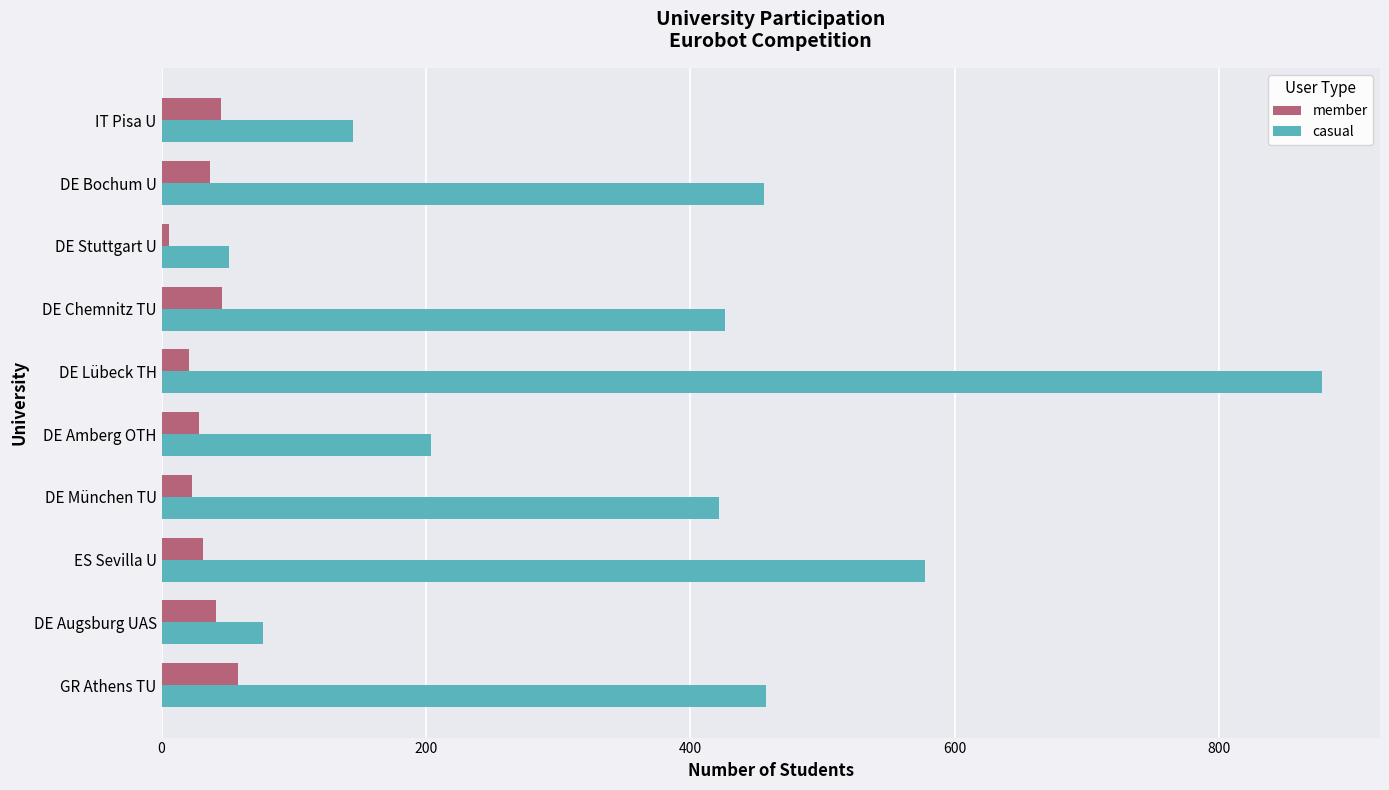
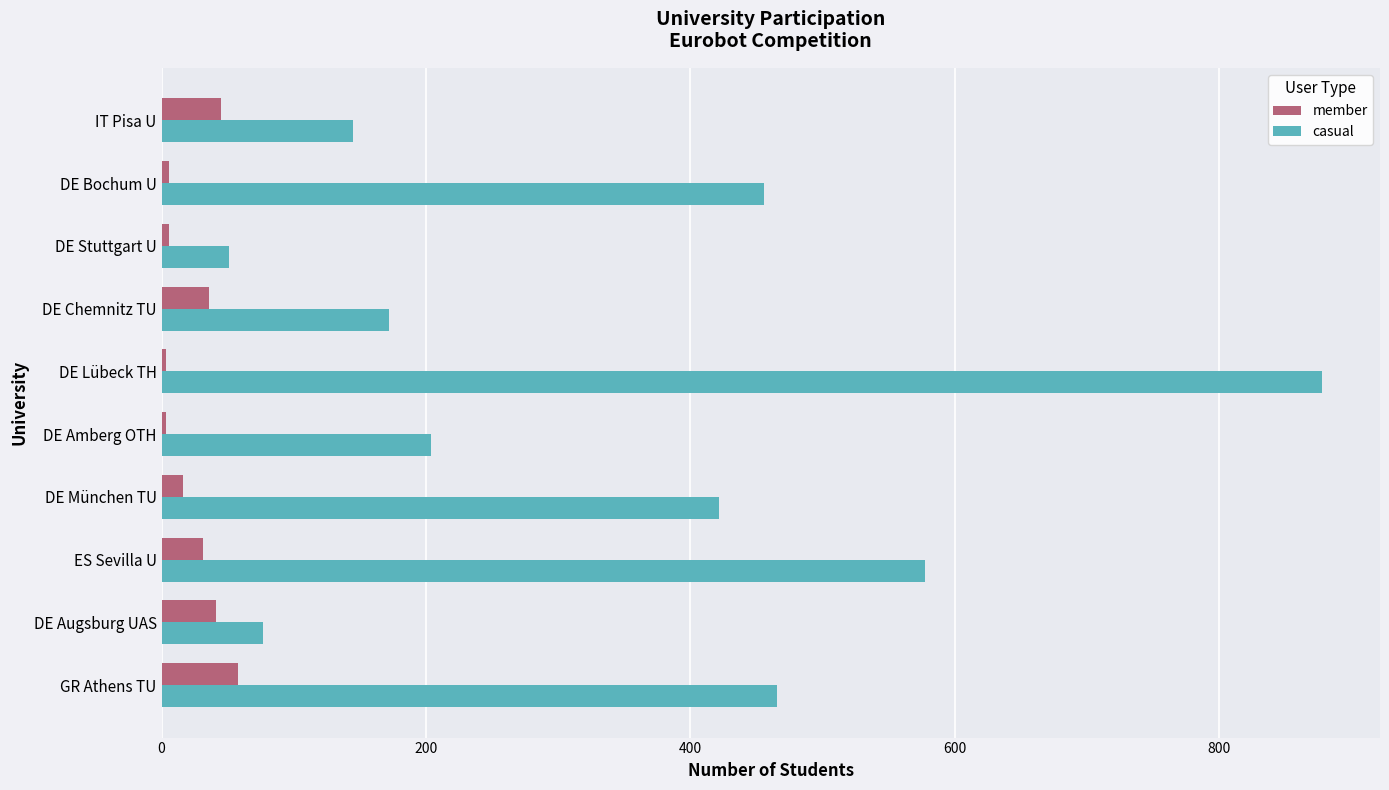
member, DE Bochum U: 37 -> 6
member, DE Chemnitz TU: 46 -> 36
casual, DE Chemnitz TU: 426 -> 172
member, DE Lübeck TH: 21 -> 3
member, DE Amberg OTH: 28 -> 3
member, DE München TU: 23 -> 16
casual, GR Athens TU: 457 -> 466
